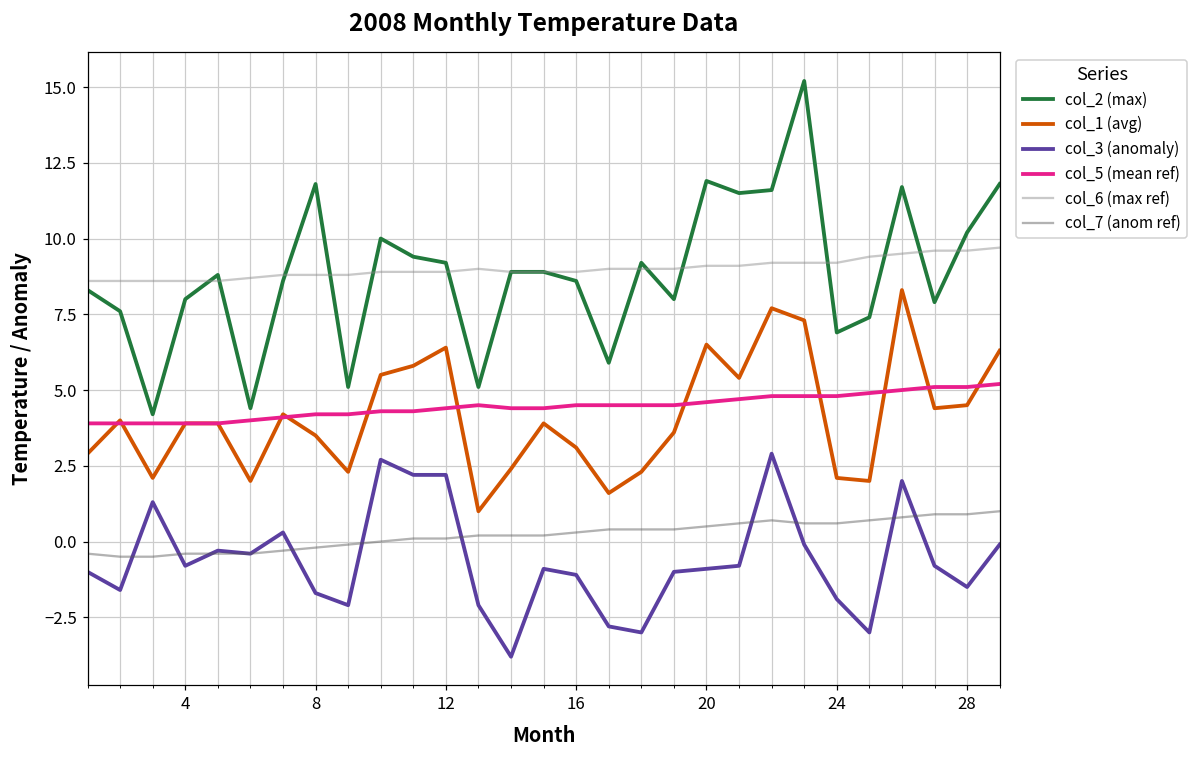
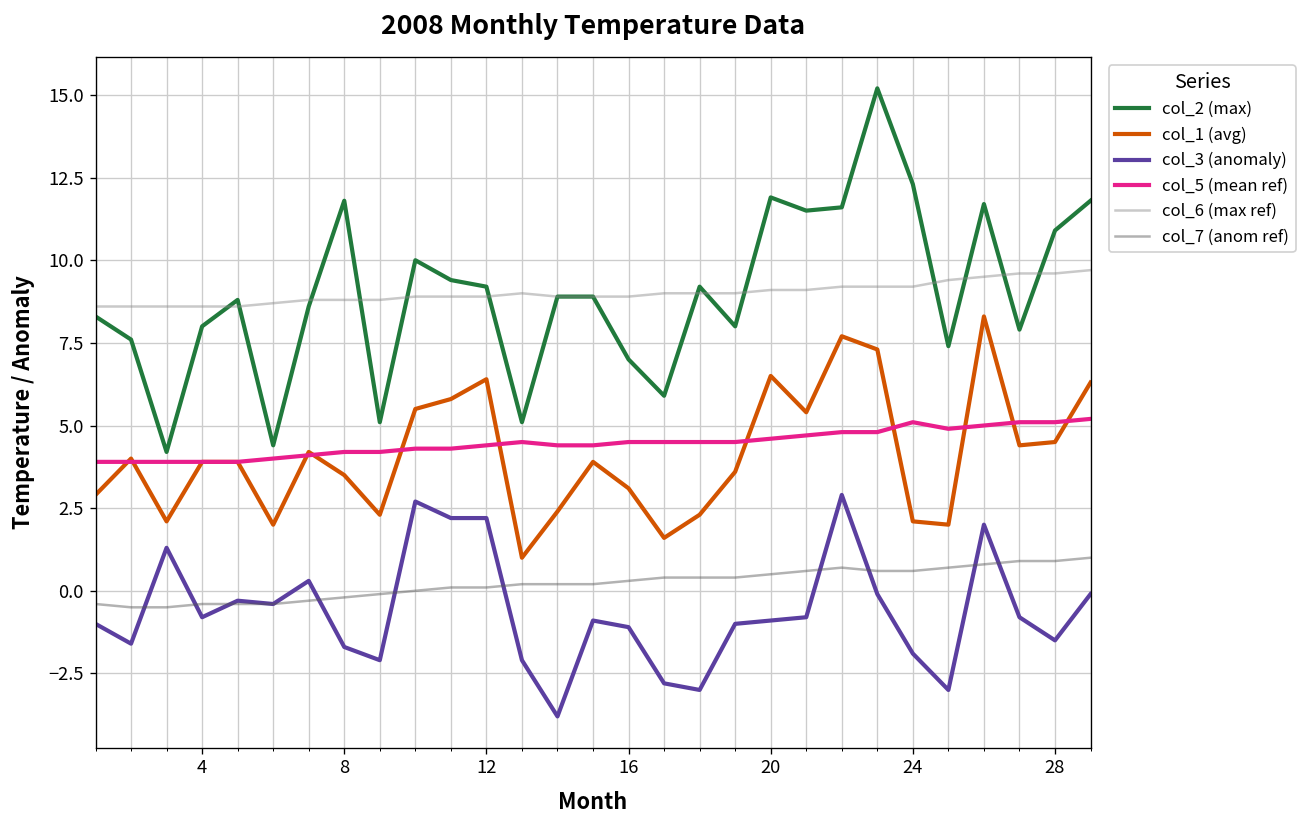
col_2 (max), 16: 8.6 -> 7.0
col_2 (max), 24: 6.9 -> 12.3
col_5 (mean ref), 24: 4.8 -> 5.1
col_2 (max), 28: 10.2 -> 10.9
